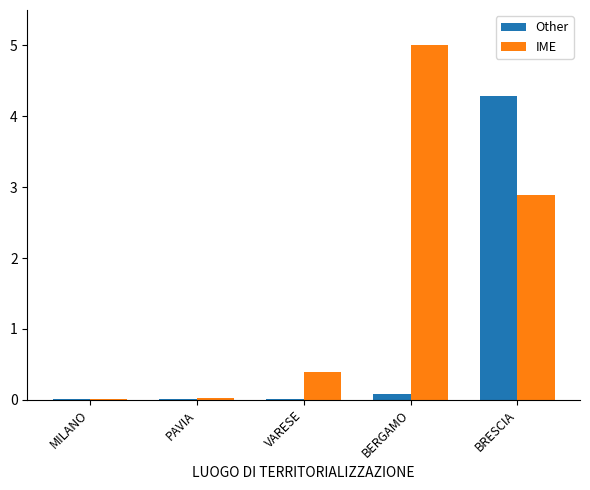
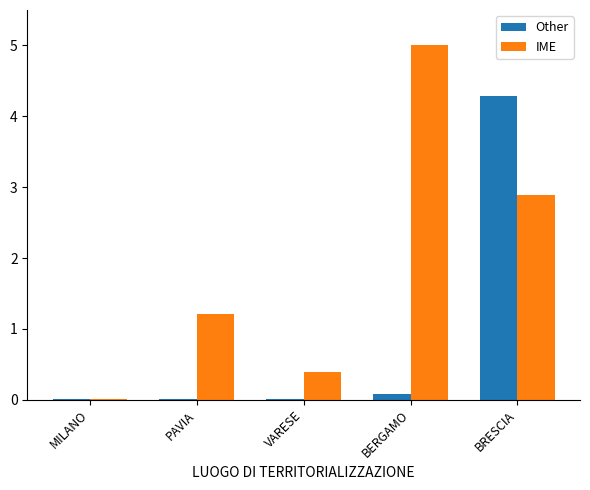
IME, PAVIA: 0.0 -> 1.2
